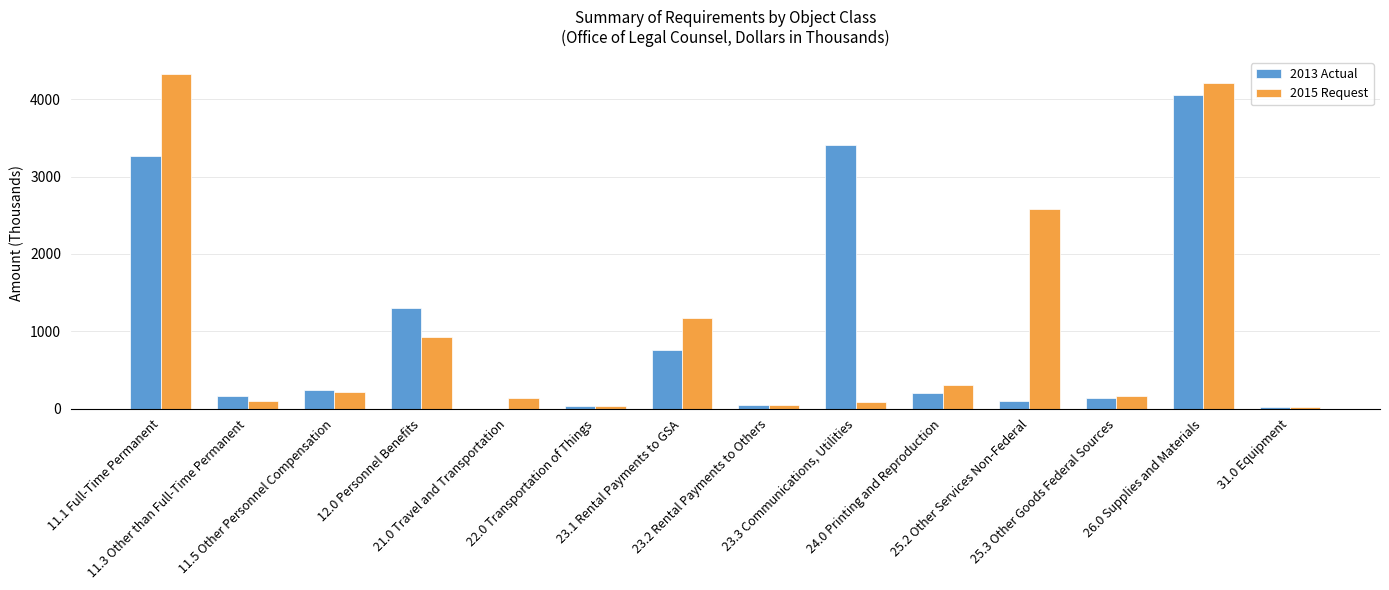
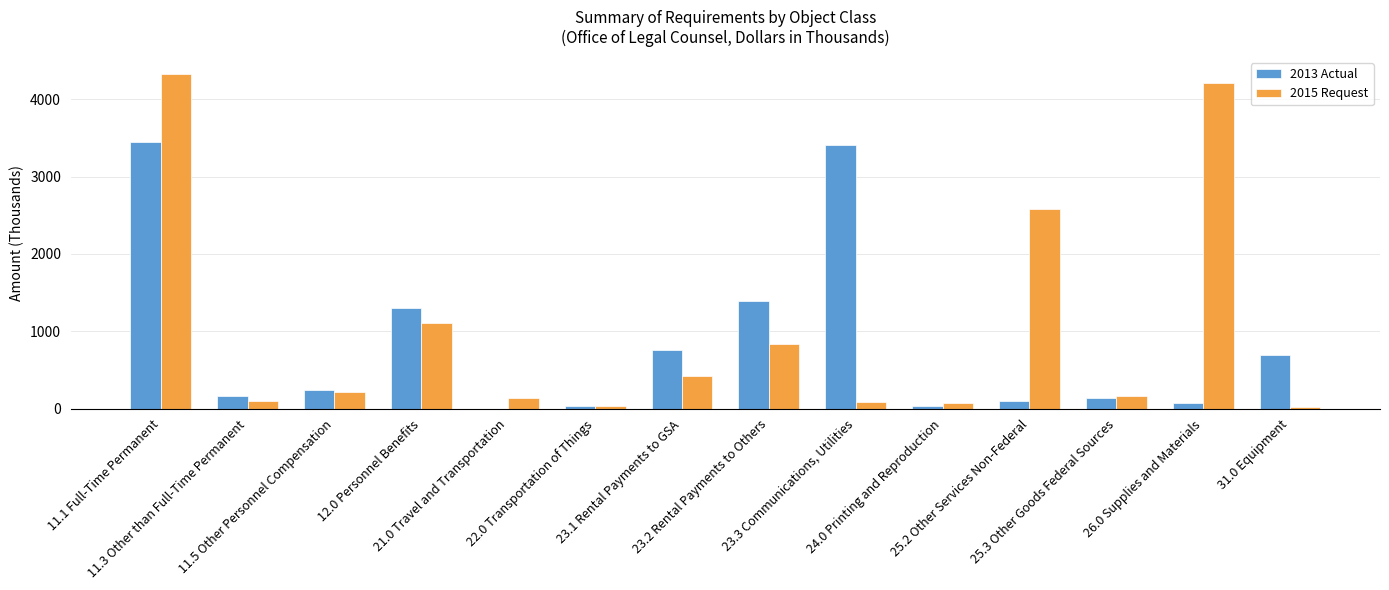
2013 Actual, 11.1 Full-Time Permanent: 3300 -> 3400
2015 Request, 12.0 Personnel Benefits: 900 -> 1100
2015 Request, 23.1 Rental Payments to GSA: 1200 -> 400
2013 Actual, 23.2 Rental Payments to Others: 0 -> 1400
2015 Request, 23.2 Rental Payments to Others: 0 -> 800
2013 Actual, 24.0 Printing and Reproduction: 200 -> 0
2015 Request, 24.0 Printing and Reproduction: 300 -> 100
2013 Actual, 26.0 Supplies and Materials: 4100 -> 100
2013 Actual, 31.0 Equipment: 0 -> 700
